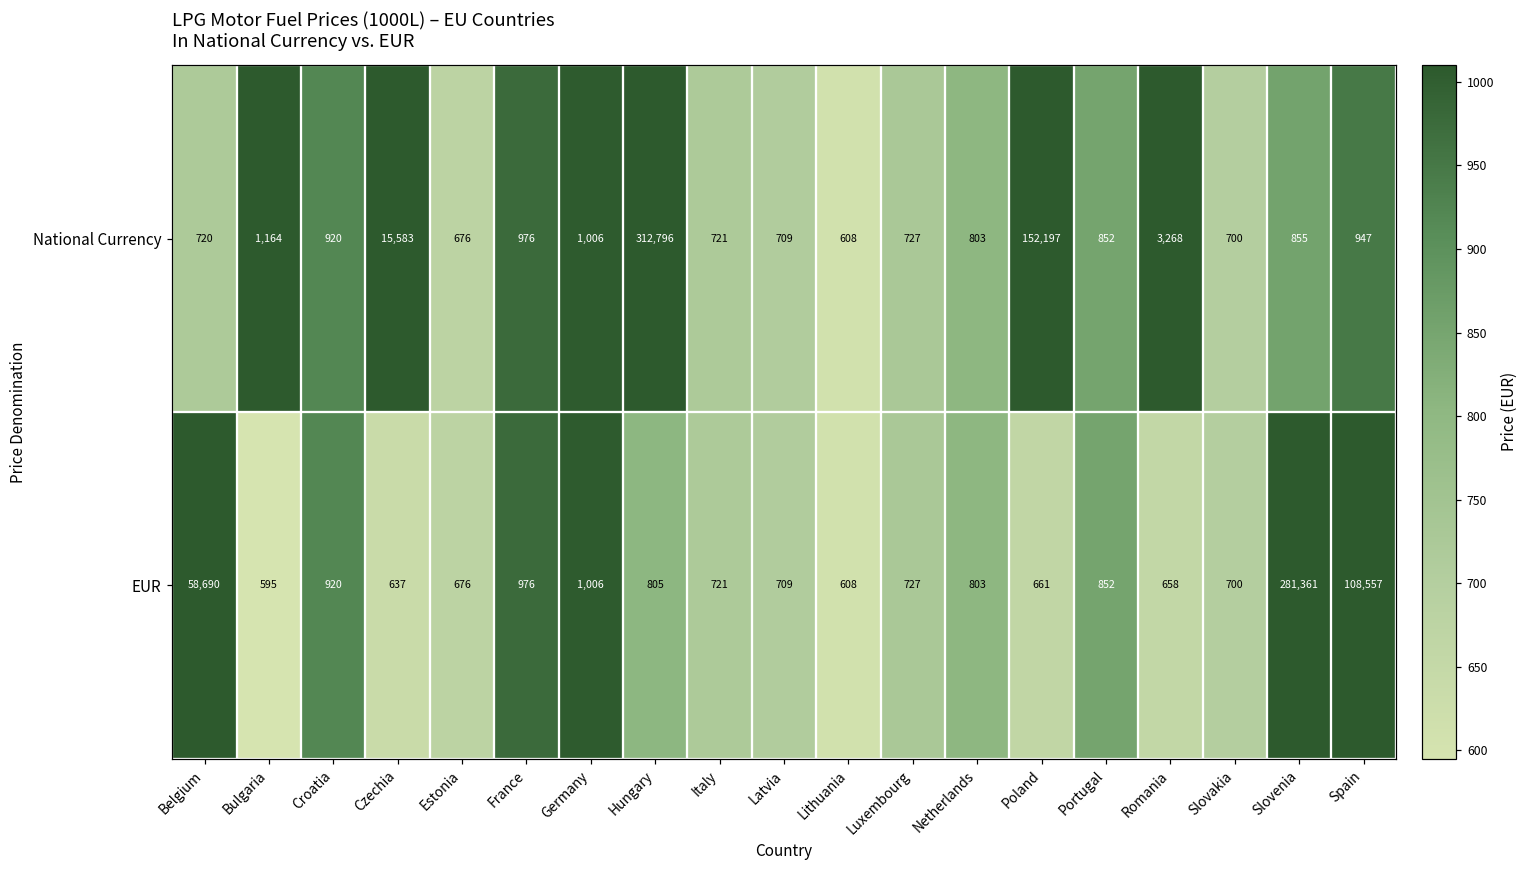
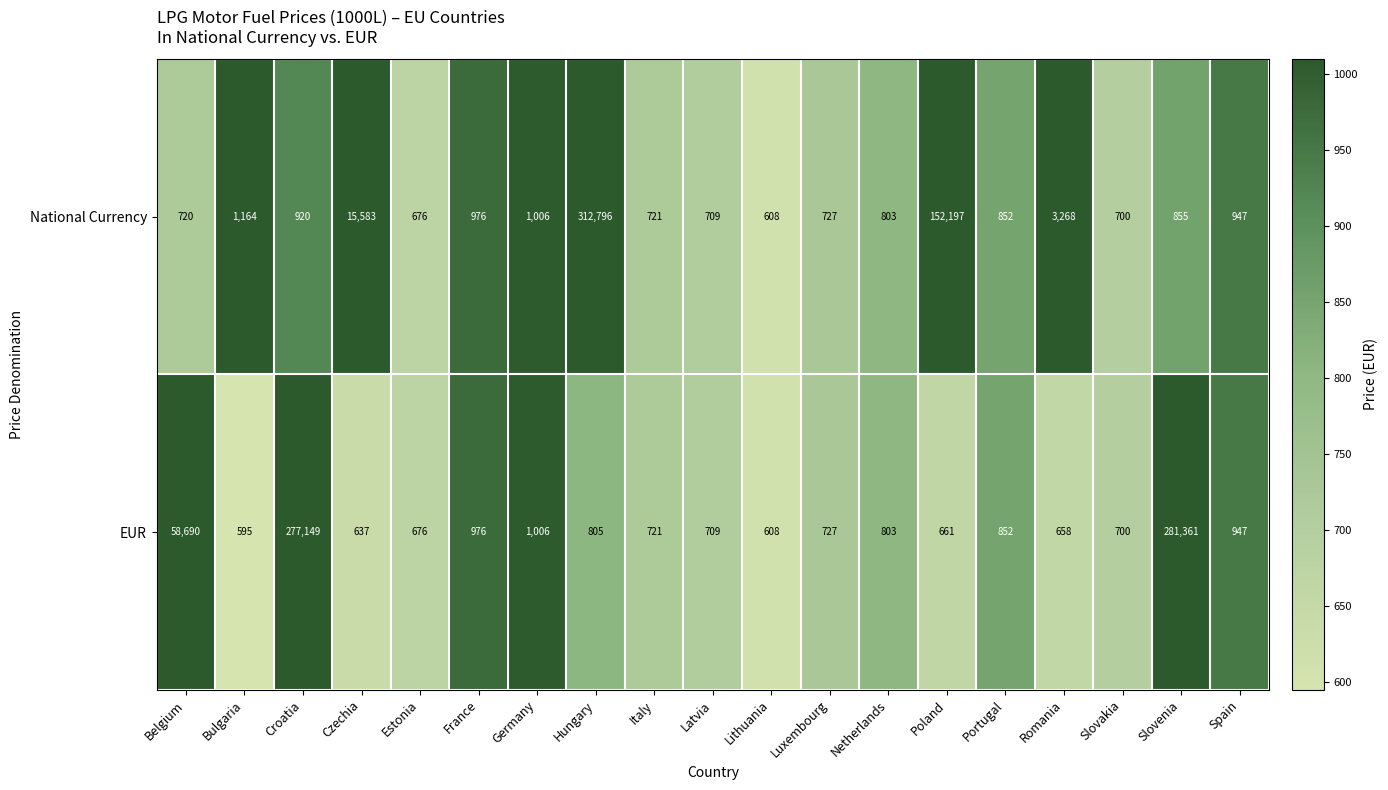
EUR, Croatia: 920 -> 277,149
EUR, Spain: 108,557 -> 947
